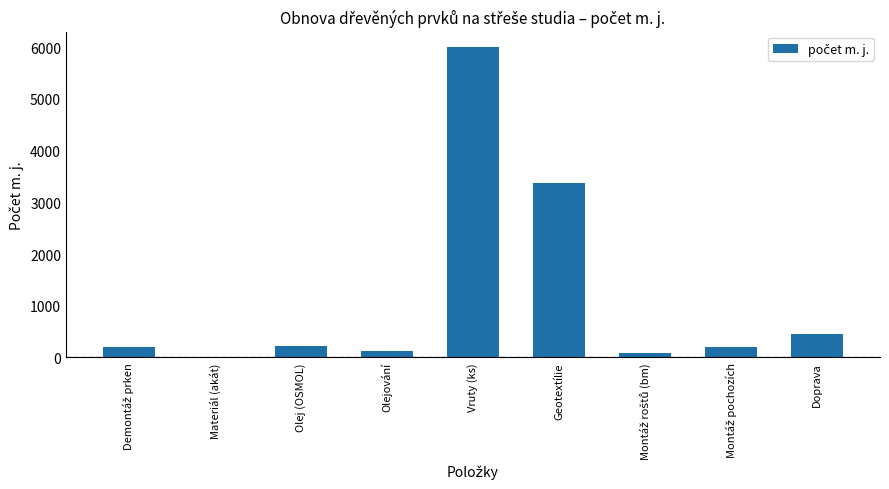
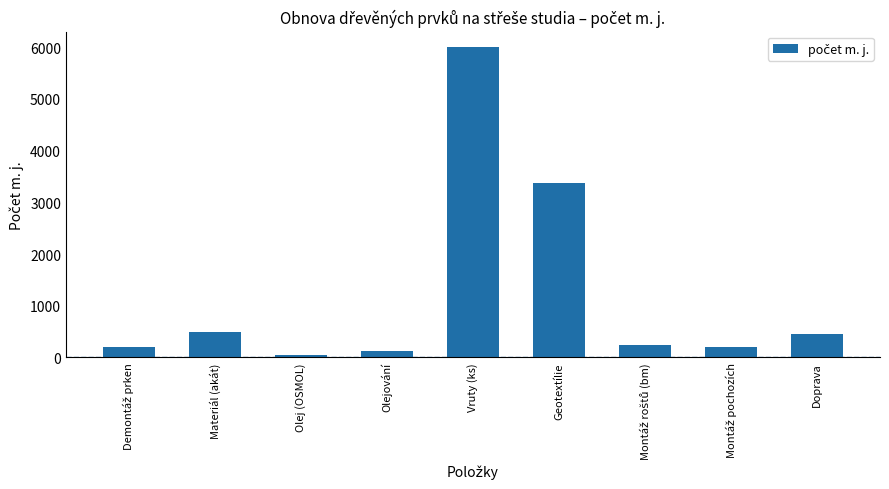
Materiál (akát): 0 -> 500
Olej (OSMOL): 200 -> 0
Montáž roštů (bm): 100 -> 300
